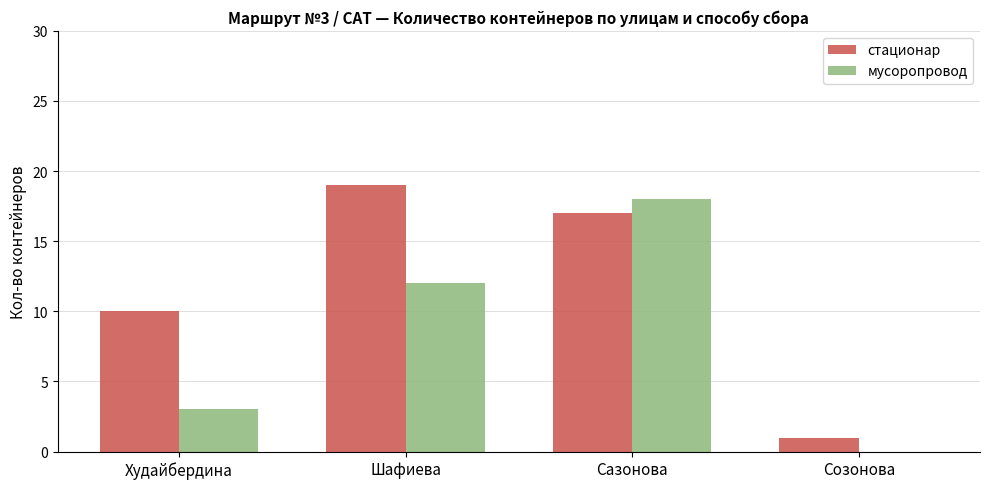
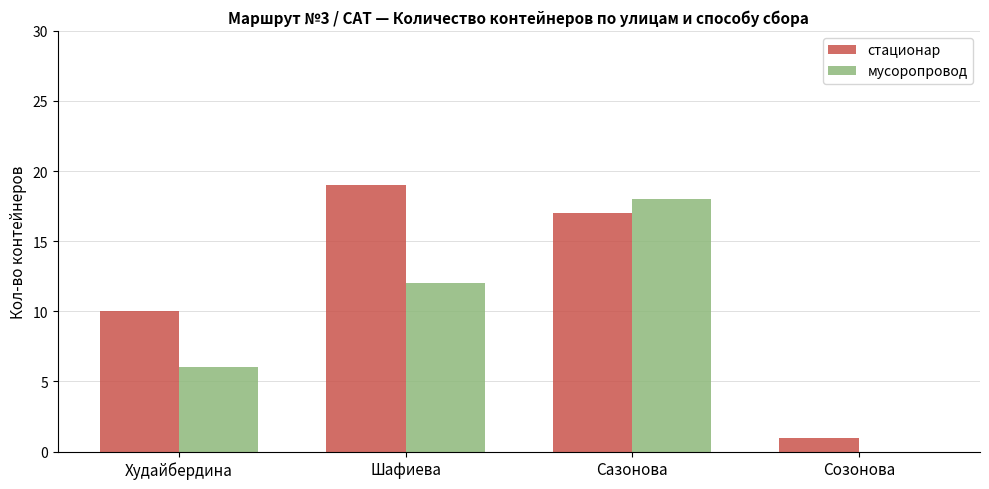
мусоропровод, Худайбердина: 3 -> 6
